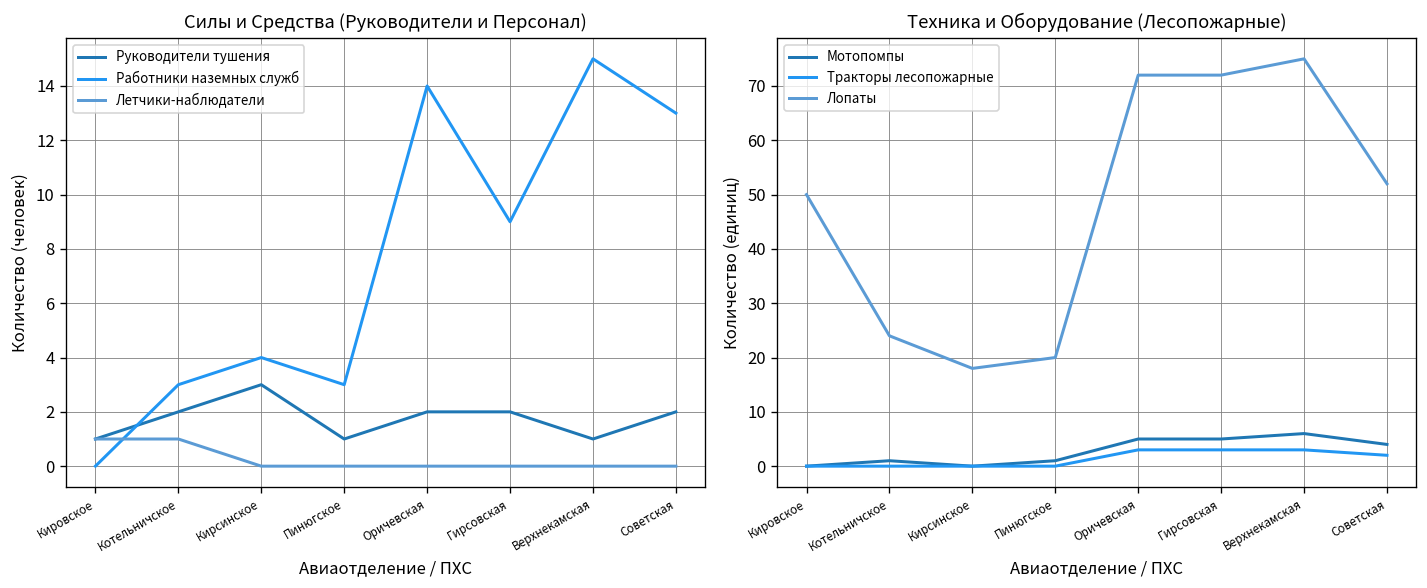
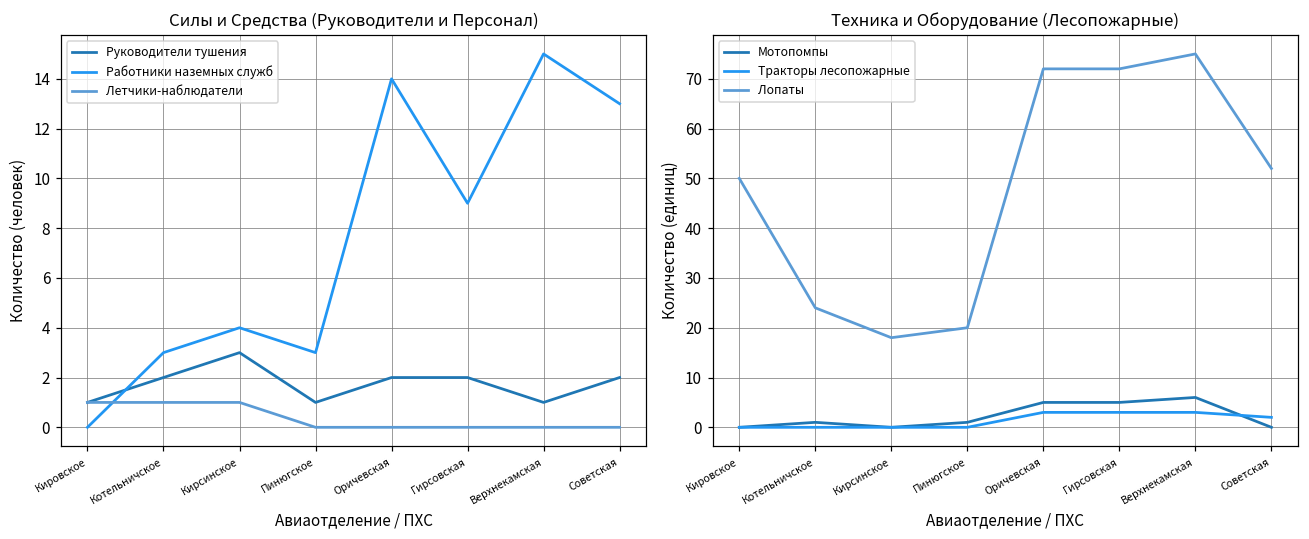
Силы и Средства (Руководители и Персонал), Летчики-наблюдатели, Кирсинское: 0 -> 1
Техника и Оборудование (Лесопожарные), Мотопомпы, Советская: 4 -> 0
